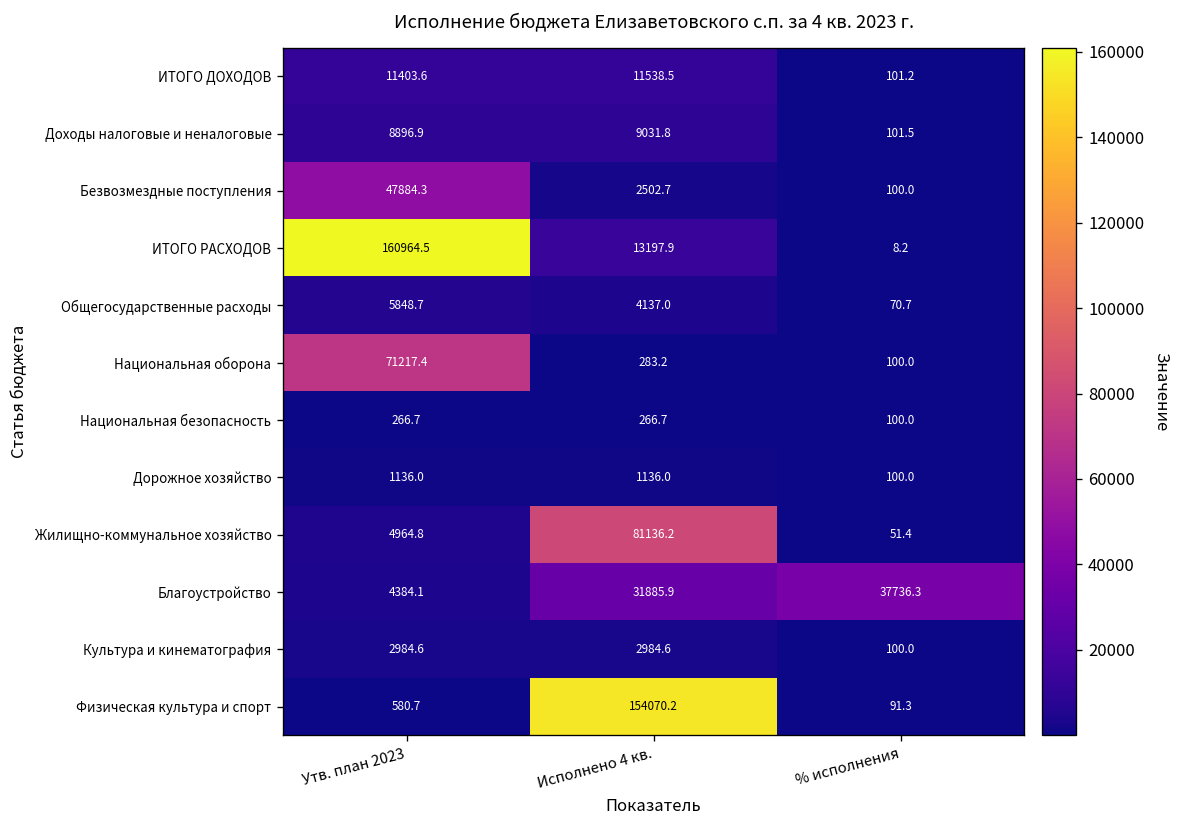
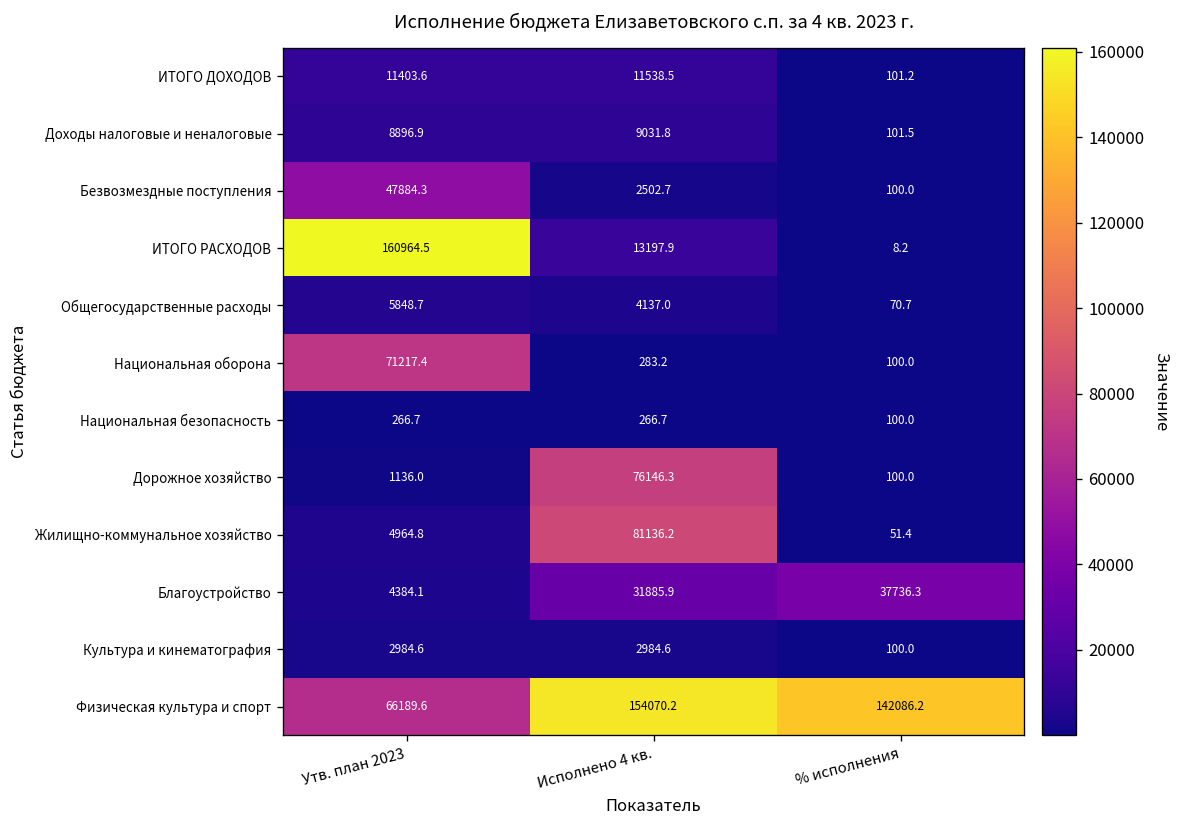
Дорожное хозяйство, Исполнено 4 кв.: 1136.0 -> 76146.3
Физическая культура и спорт, Утв. план 2023: 580.7 -> 66189.6
Физическая культура и спорт, % исполнения: 91.3 -> 142086.2
